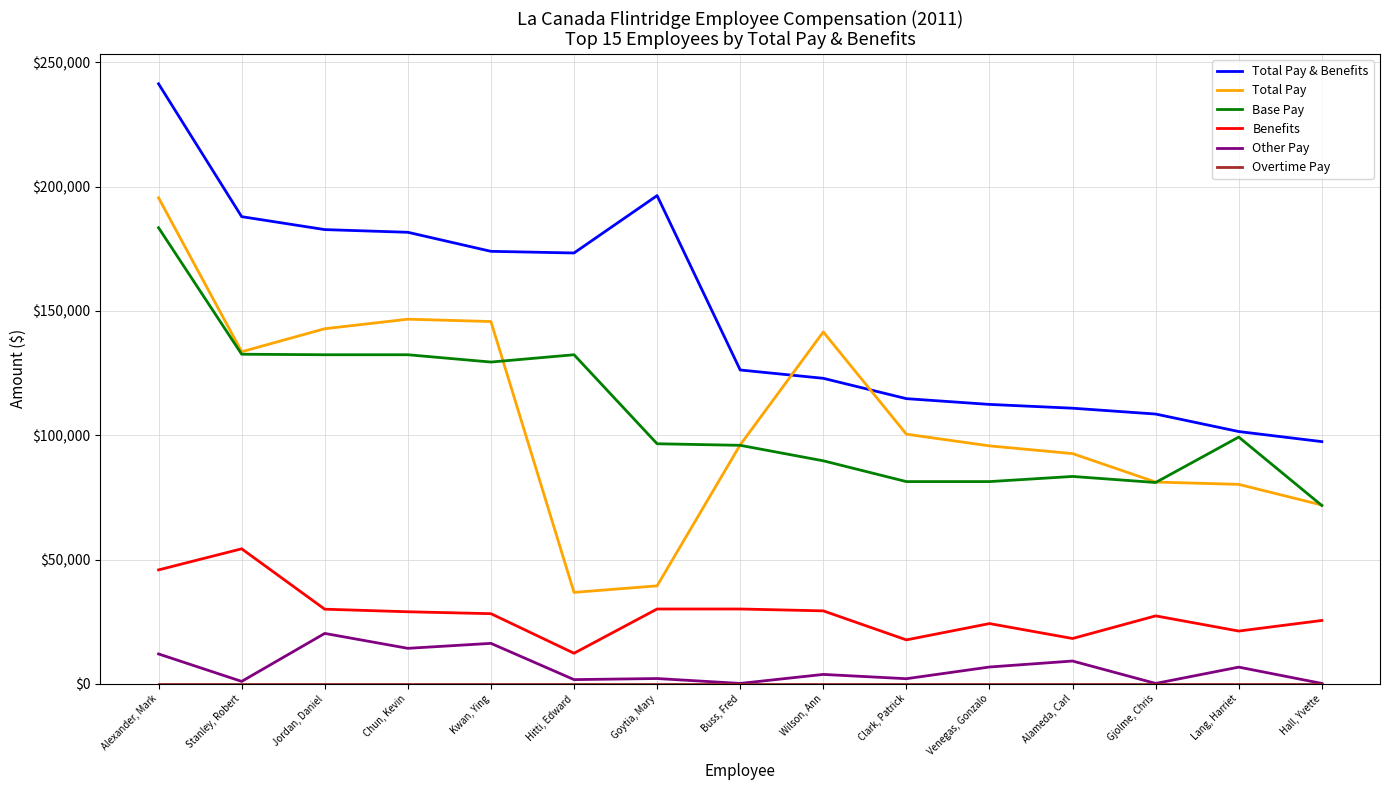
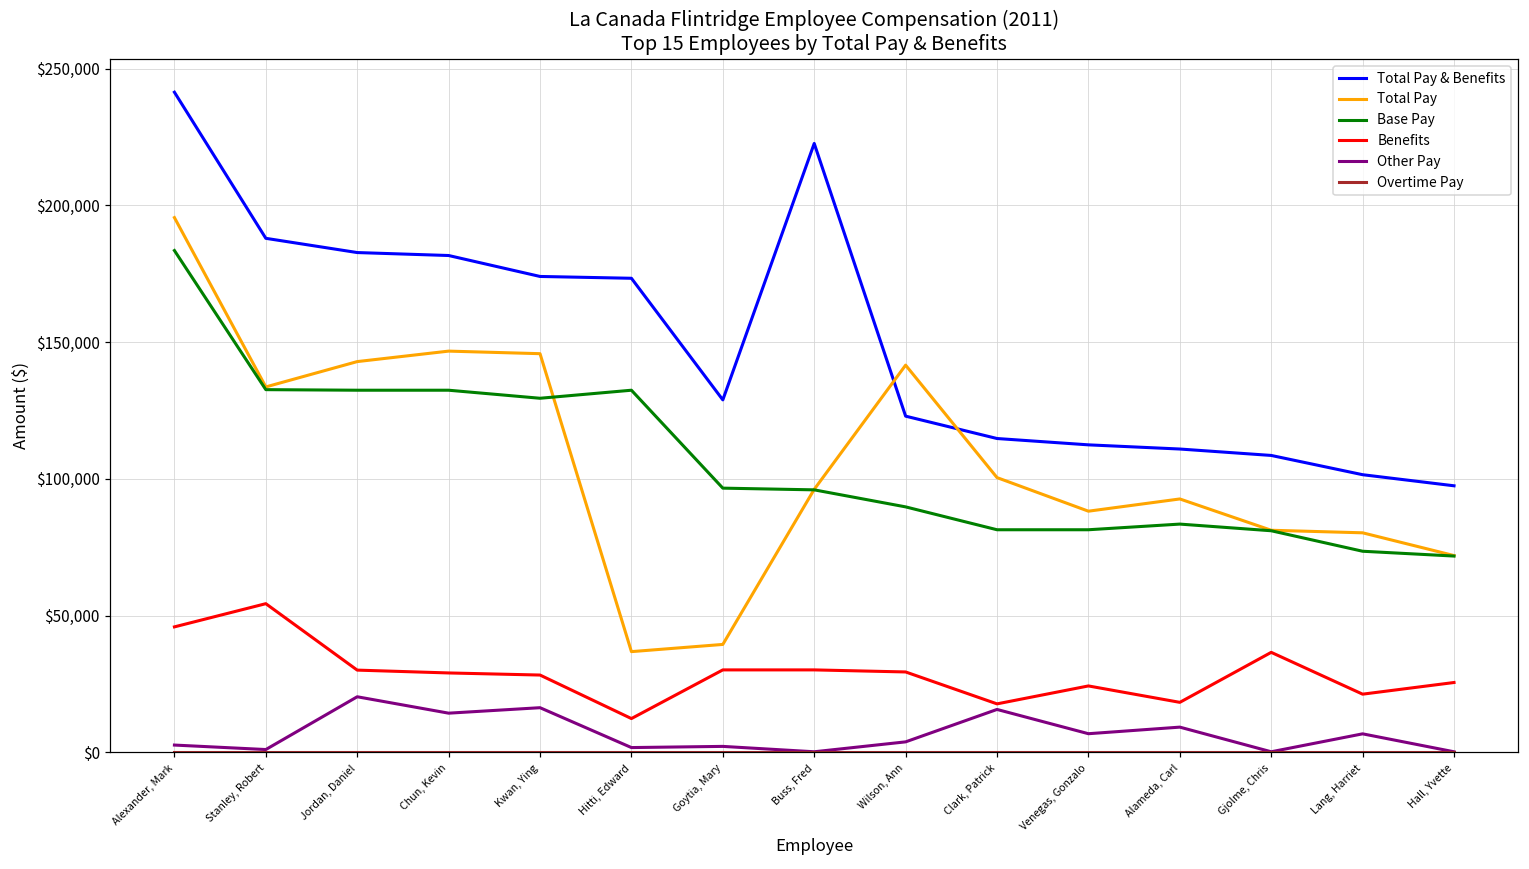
Other Pay, Alexander, Mark: $12,000 -> $3,000
Total Pay & Benefits, Goytia, Mary: $196,000 -> $129,000
Total Pay & Benefits, Buss, Fred: $126,000 -> $223,000
Other Pay, Clark, Patrick: $2,000 -> $16,000
Total Pay, Venegas, Gonzalo: $96,000 -> $88,000
Benefits, Gjolme, Chris: $27,000 -> $37,000
Base Pay, Lang, Harriet: $99,000 -> $74,000
